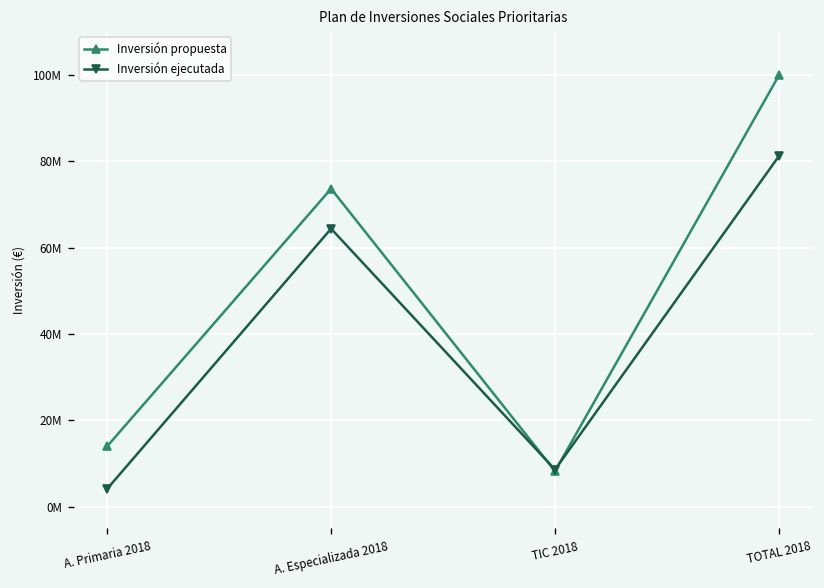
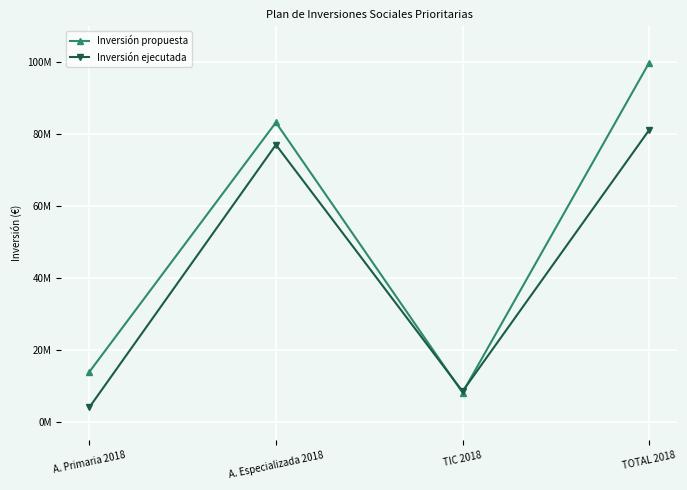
Inversión propuesta, A. Especializada 2018: 74000000 -> 83000000
Inversión ejecutada, A. Especializada 2018: 64000000 -> 77000000
